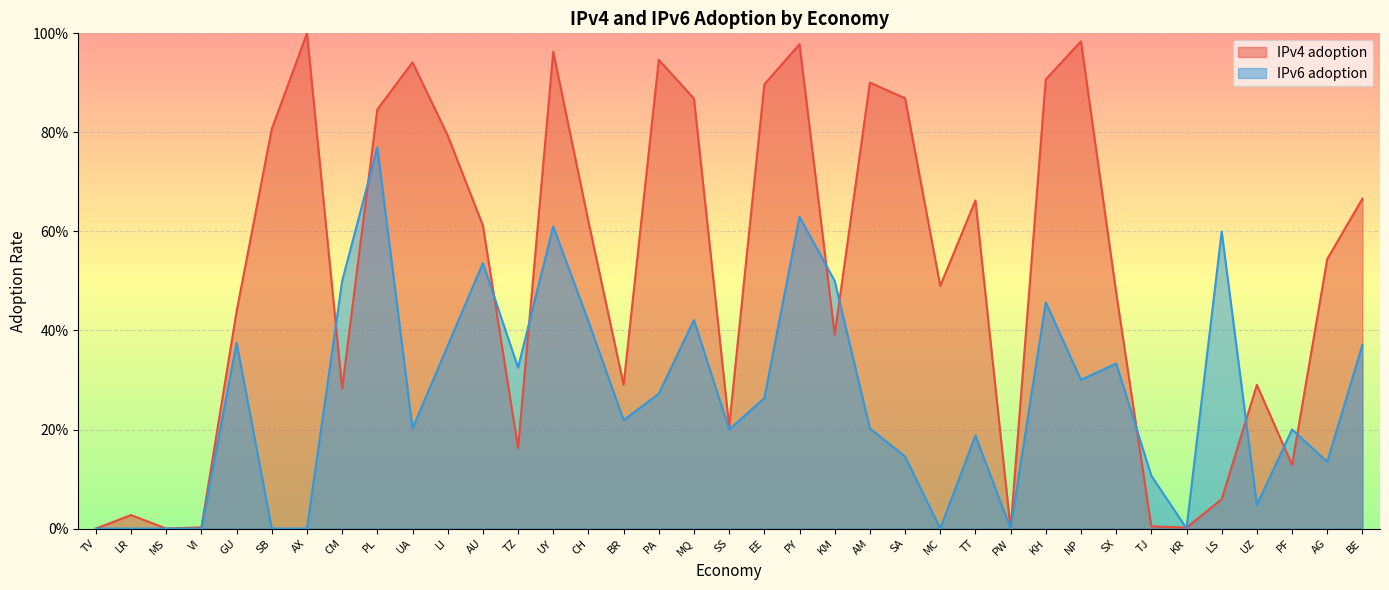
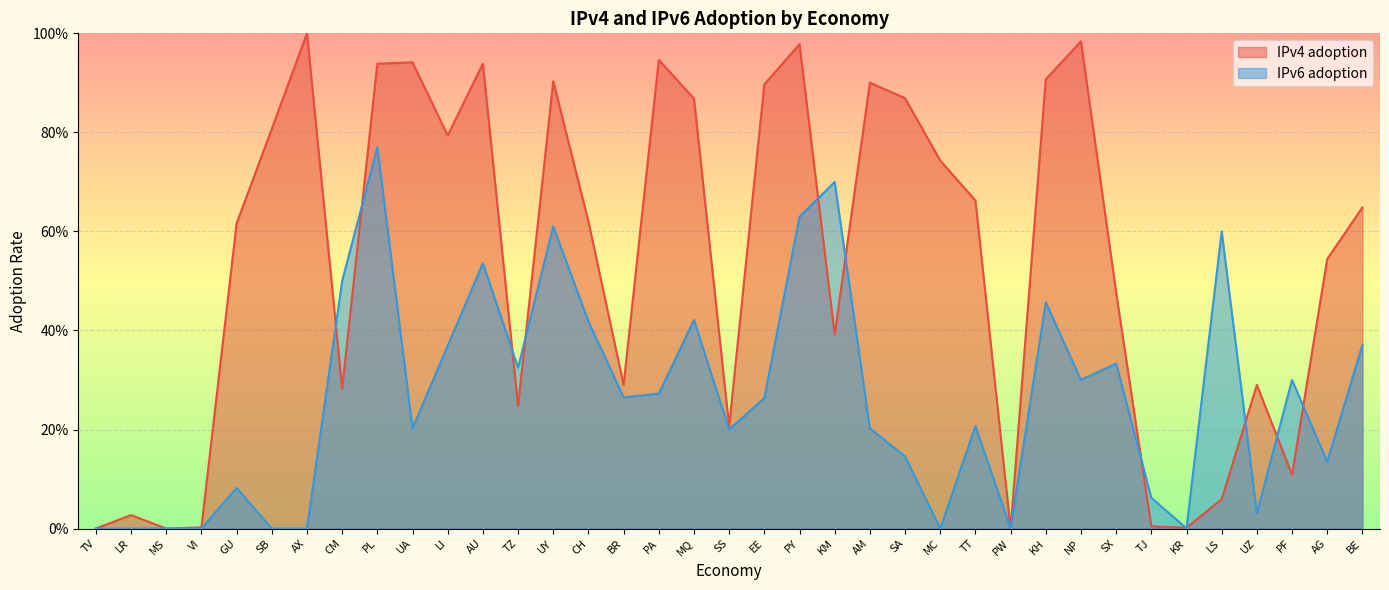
IPv4 adoption, GU: 44% -> 62%
IPv6 adoption, GU: 38% -> 8%
IPv4 adoption, PL: 85% -> 94%
IPv4 adoption, AU: 61% -> 94%
IPv4 adoption, TZ: 16% -> 25%
IPv4 adoption, UY: 96% -> 90%
IPv6 adoption, BR: 22% -> 27%
IPv6 adoption, KM: 50% -> 70%
IPv4 adoption, MC: 49% -> 74%
IPv6 adoption, TT: 19% -> 21%
IPv6 adoption, TJ: 11% -> 6%
IPv6 adoption, UZ: 5% -> 3%
IPv4 adoption, PF: 13% -> 11%
IPv6 adoption, PF: 20% -> 30%
IPv4 adoption, BE: 67% -> 65%
